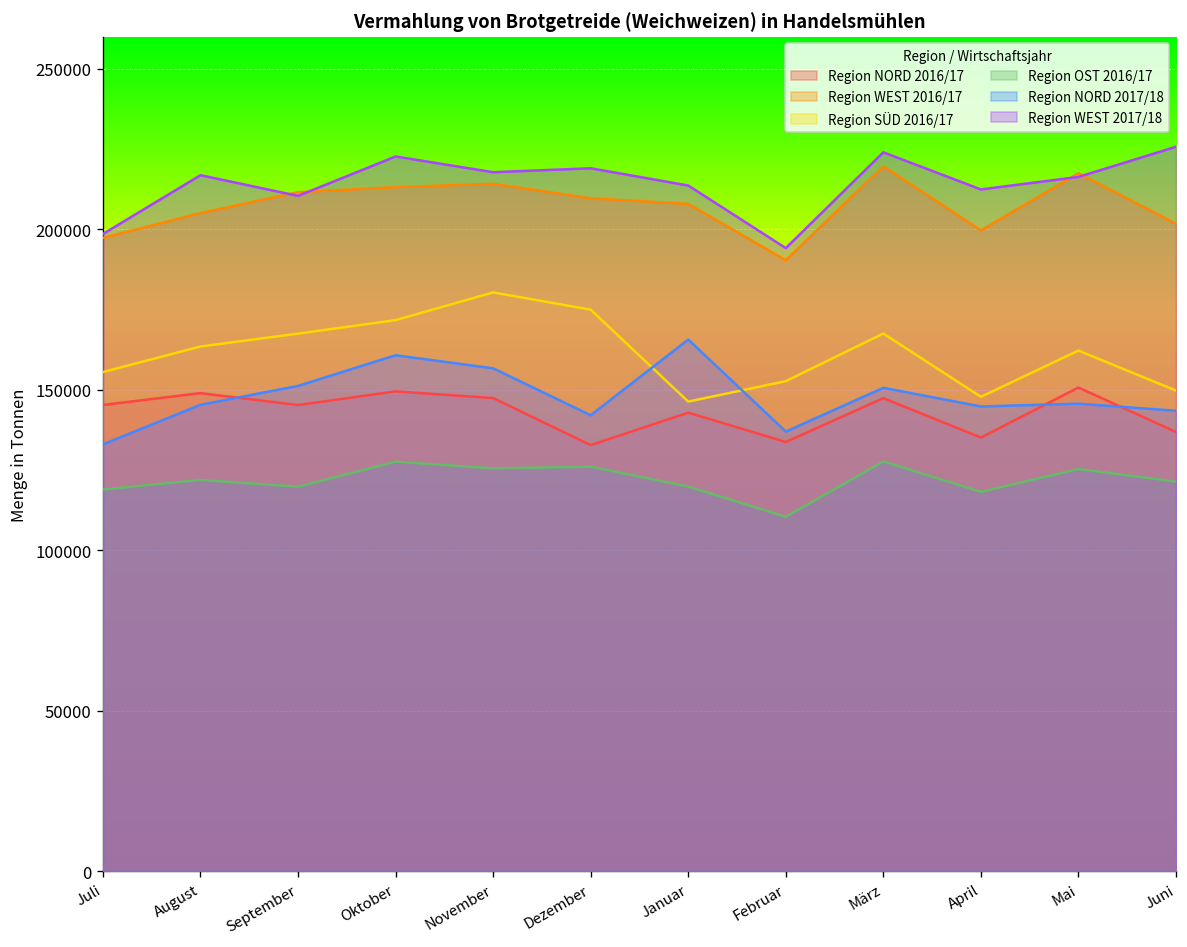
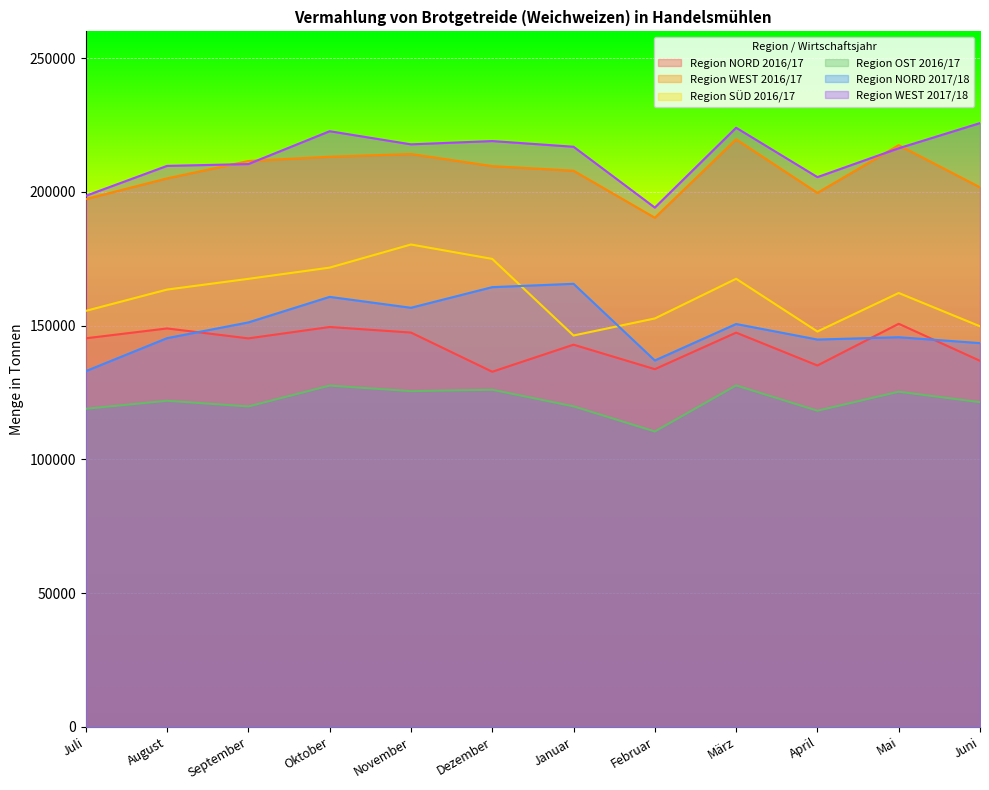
Region WEST 2017/18, August: 217000 -> 210000
Region NORD 2017/18, Dezember: 142000 -> 164000
Region WEST 2017/18, Januar: 214000 -> 217000
Region WEST 2017/18, April: 212000 -> 206000
